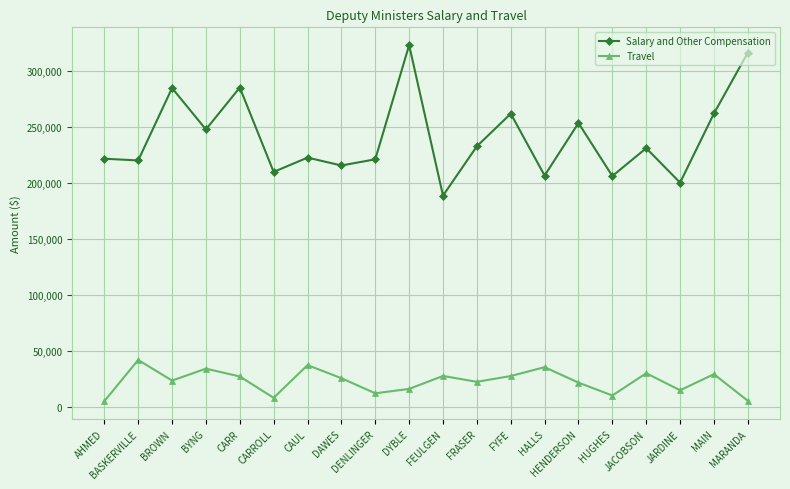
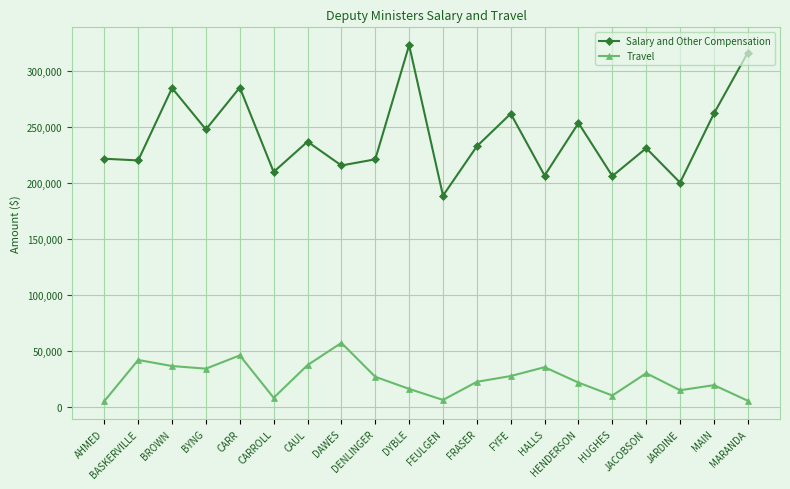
Travel, BROWN: 23,000 -> 36,000
Travel, CARR: 27,000 -> 46,000
Salary and Other Compensation, CAUL: 223,000 -> 237,000
Travel, DAWES: 25,000 -> 57,000
Travel, DENLINGER: 12,000 -> 27,000
Travel, FEULGEN: 27,000 -> 6,000
Travel, MAIN: 29,000 -> 19,000
